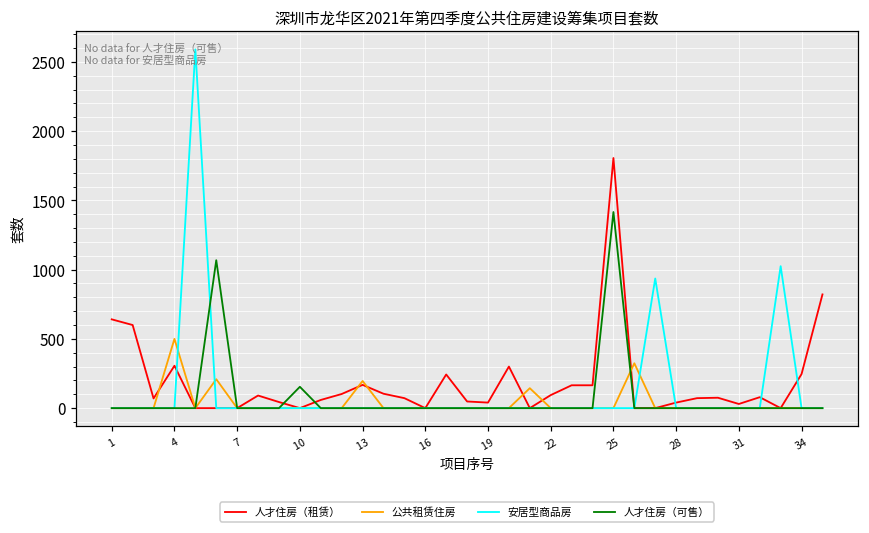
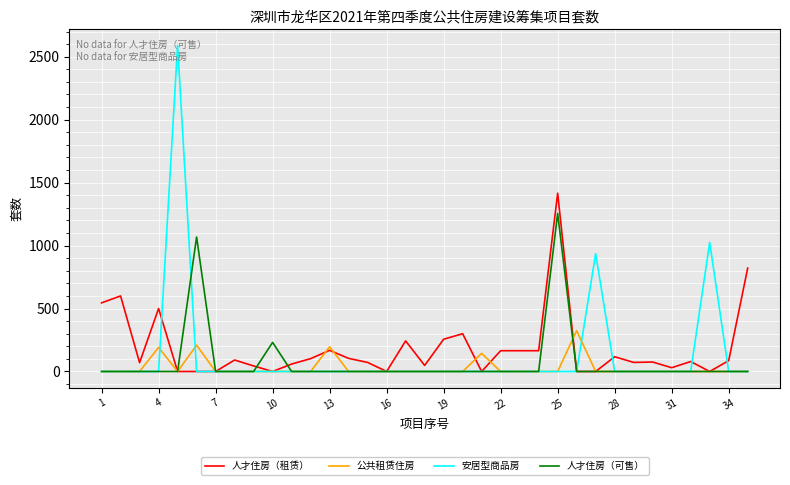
人才住房（租赁）, 1: 640 -> 550
人才住房（租赁）, 4: 310 -> 500
公共租赁住房, 4: 500 -> 190
人才住房（可售）, 10: 150 -> 230
人才住房（租赁）, 19: 40 -> 260
人才住房（租赁）, 22: 90 -> 170
人才住房（租赁）, 25: 1810 -> 1420
人才住房（可售）, 25: 1420 -> 1260
人才住房（租赁）, 28: 40 -> 120
人才住房（租赁）, 34: 250 -> 90
